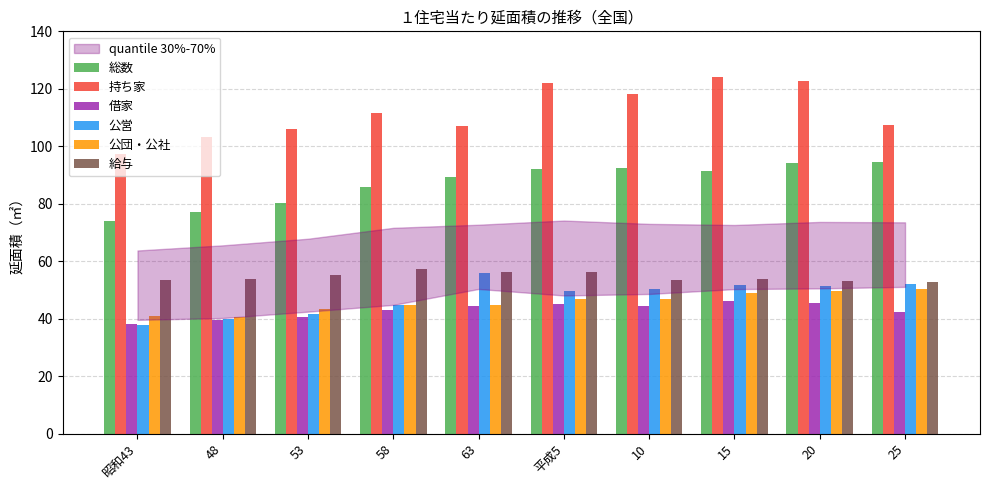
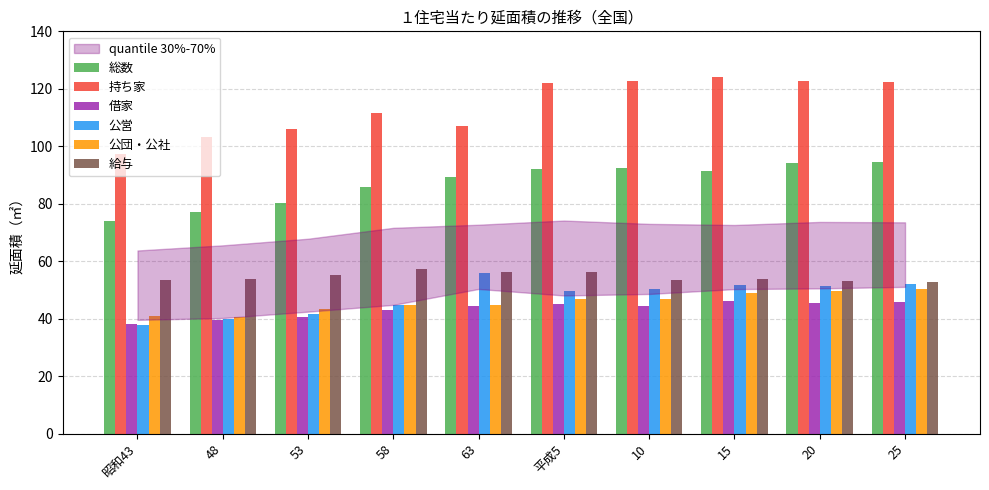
持ち家, 10: 118 -> 123
持ち家, 25: 108 -> 122
借家, 25: 42 -> 46
